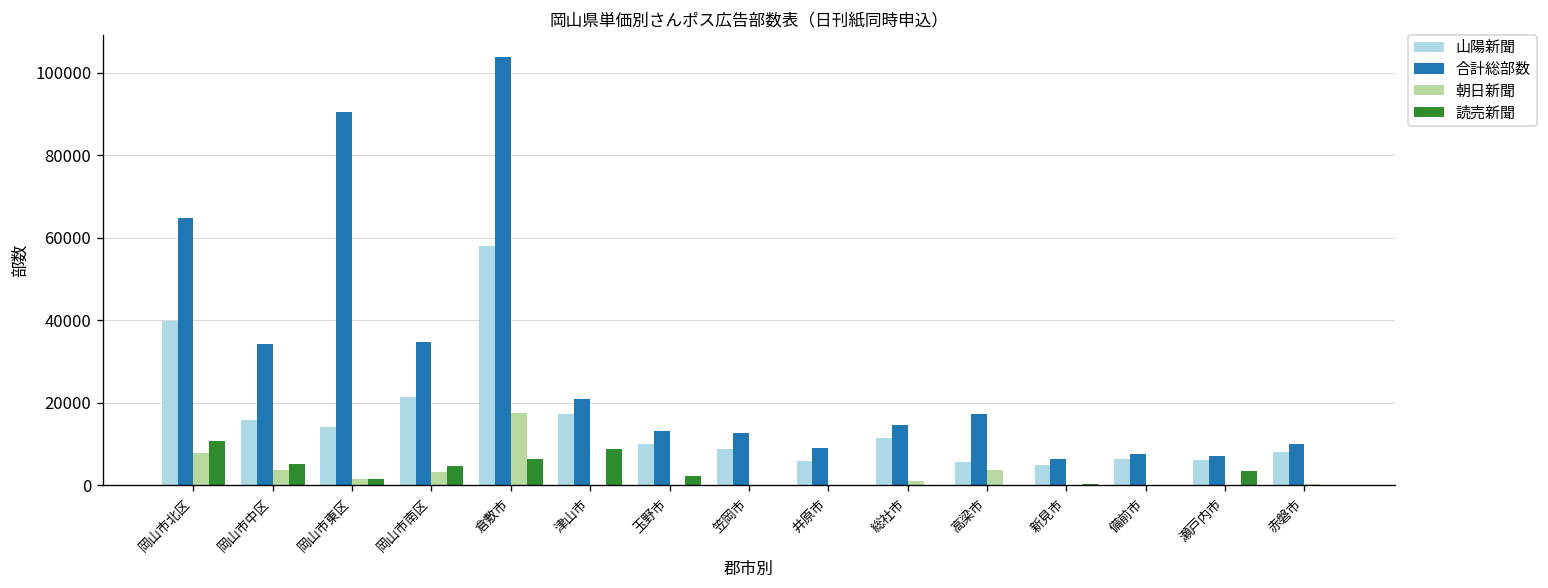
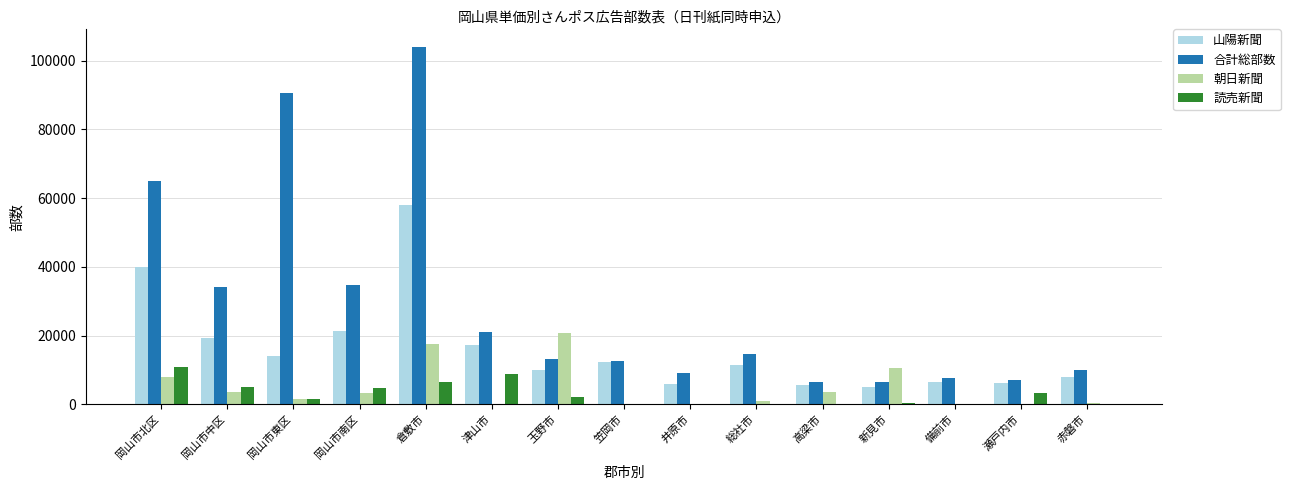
山陽新聞, 岡山市中区: 16000 -> 19000
朝日新聞, 玉野市: 0 -> 21000
山陽新聞, 笠岡市: 9000 -> 12000
合計総部数, 高梁市: 17000 -> 7000
朝日新聞, 新見市: 0 -> 11000
